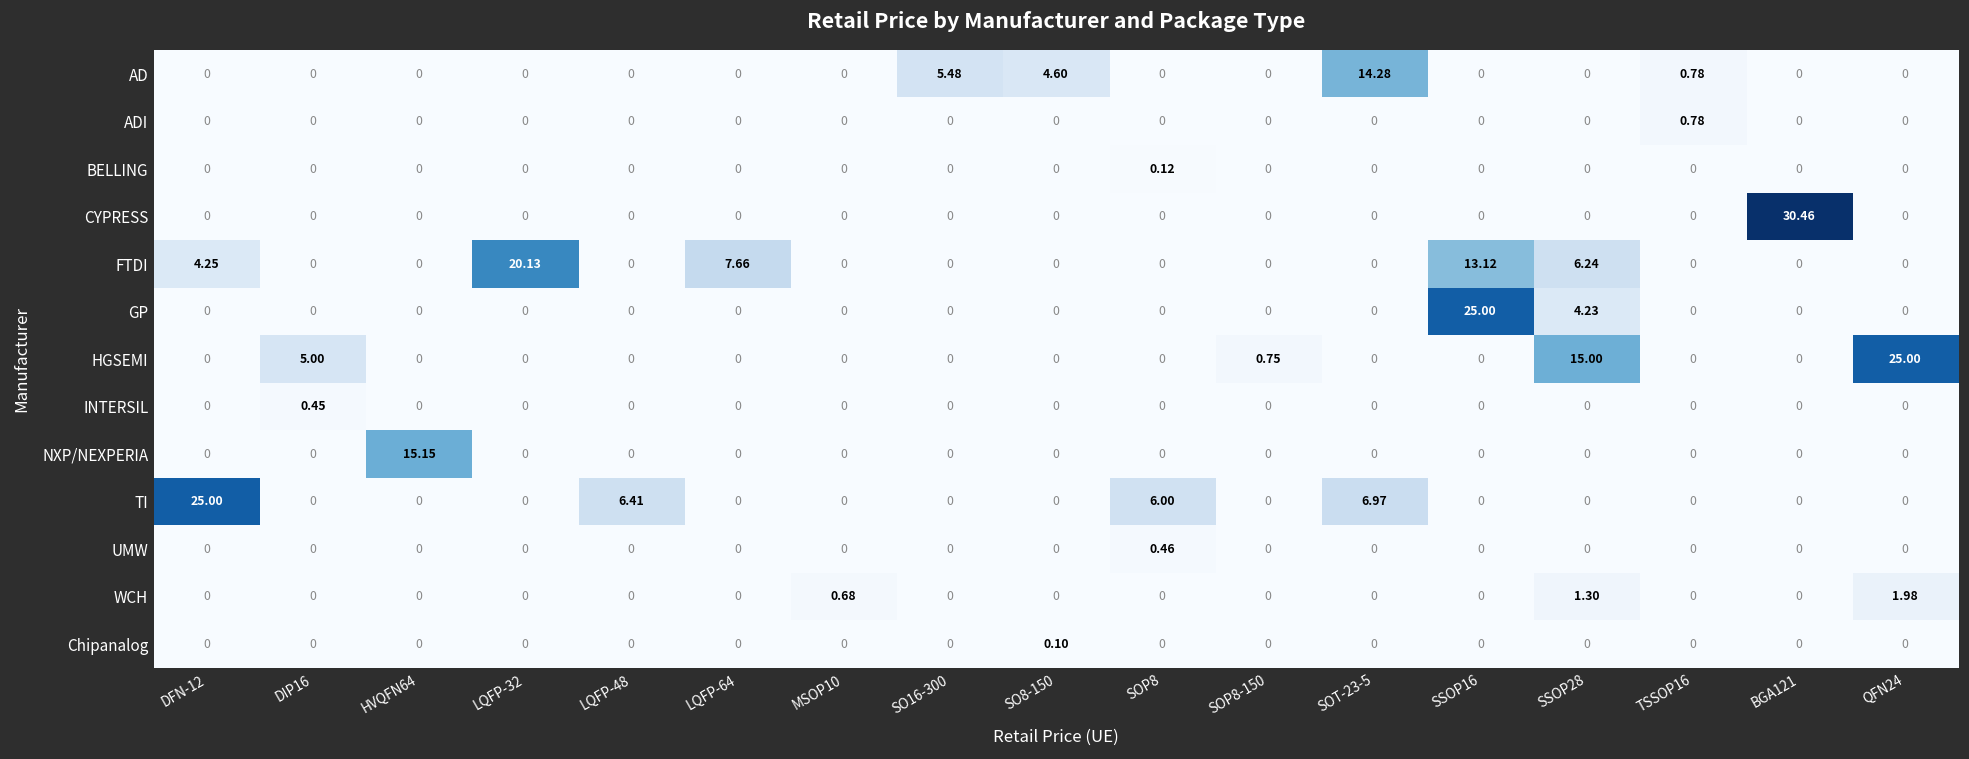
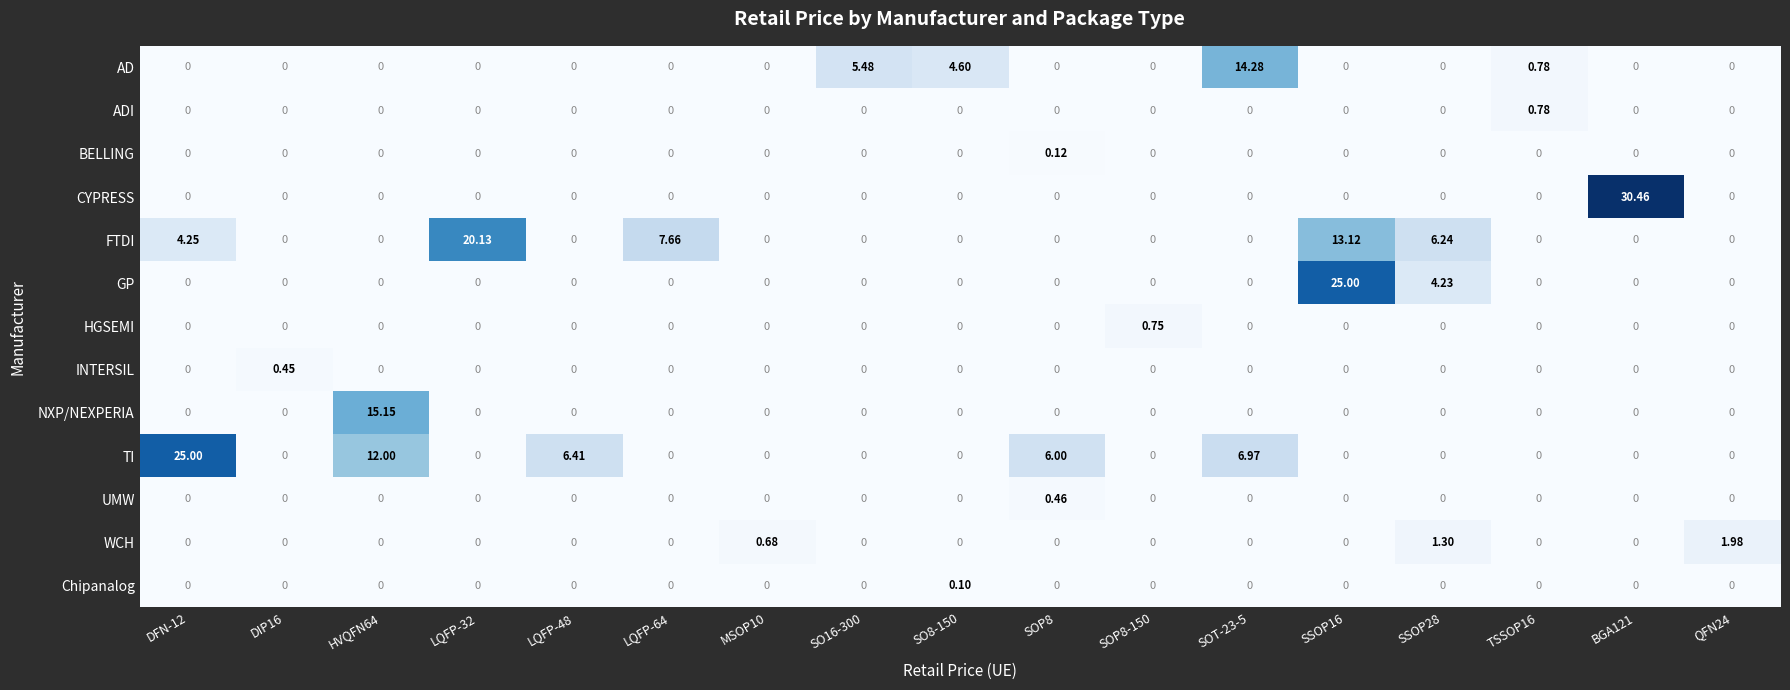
HGSEMI, DIP16: 5.00 -> 0
HGSEMI, SSOP28: 15.00 -> 0
HGSEMI, QFN24: 25.00 -> 0
TI, HVQFN64: 0 -> 12.00
